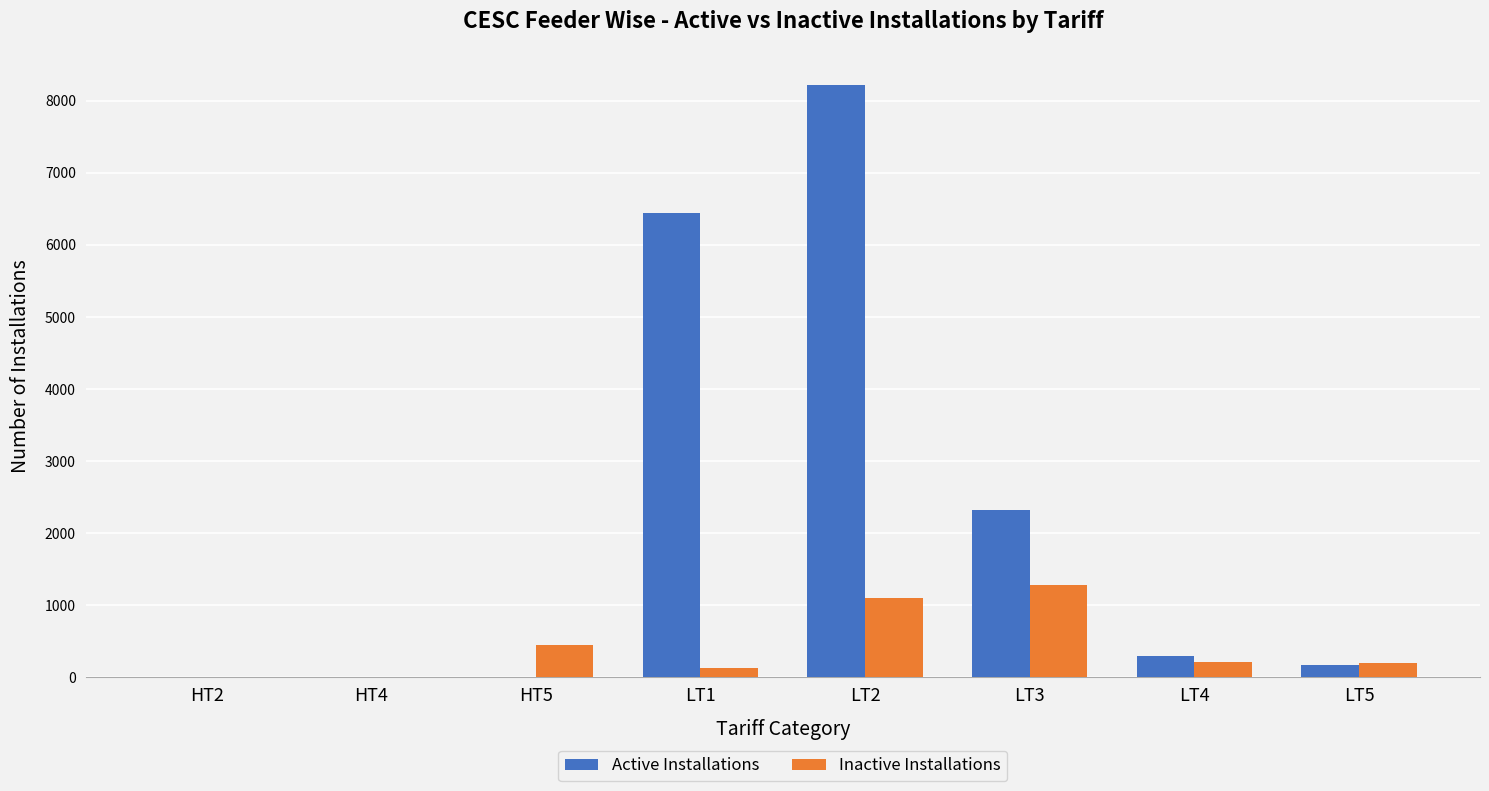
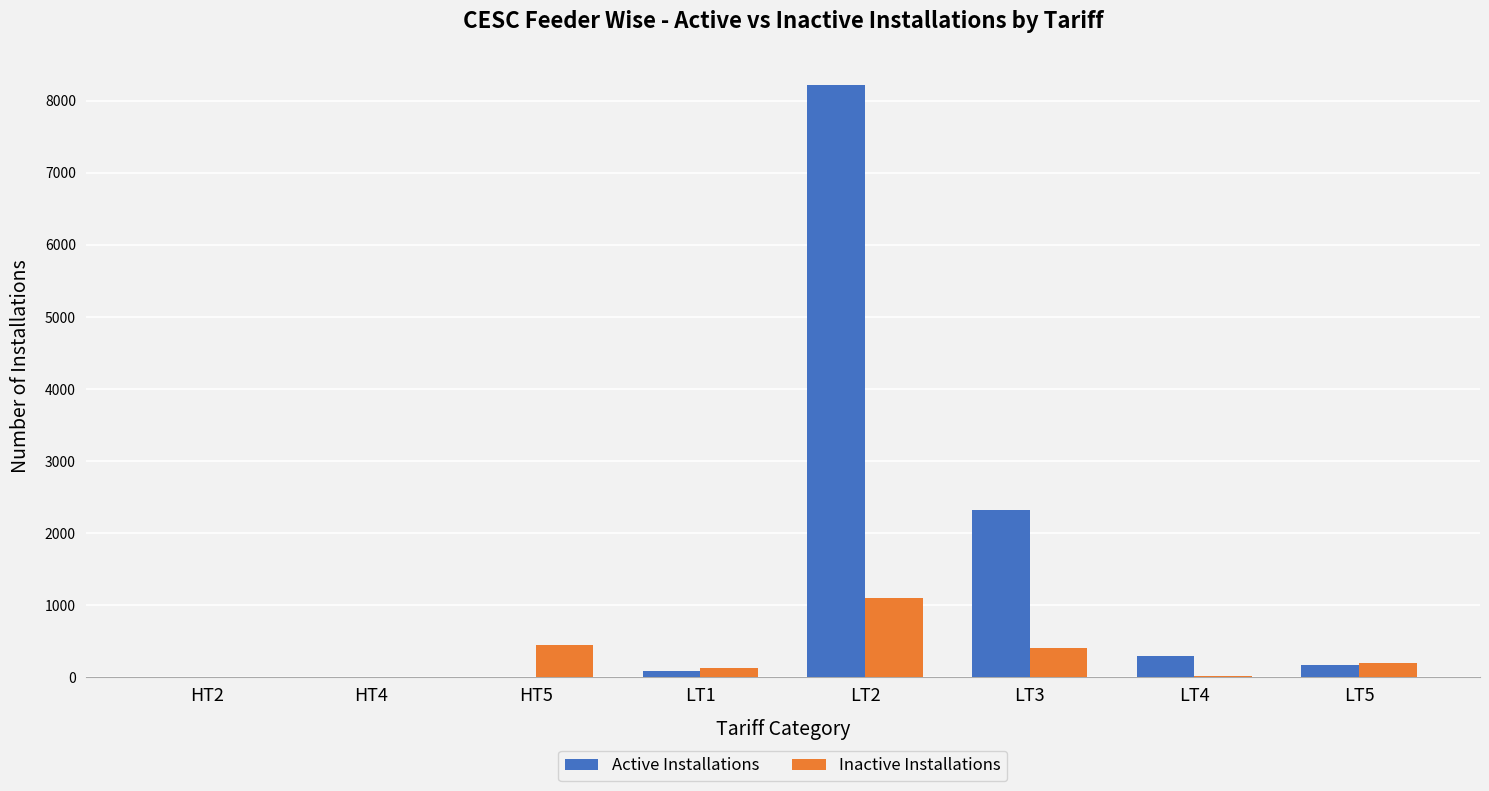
Active Installations, LT1: 6400 -> 100
Inactive Installations, LT3: 1300 -> 400
Inactive Installations, LT4: 200 -> 0
